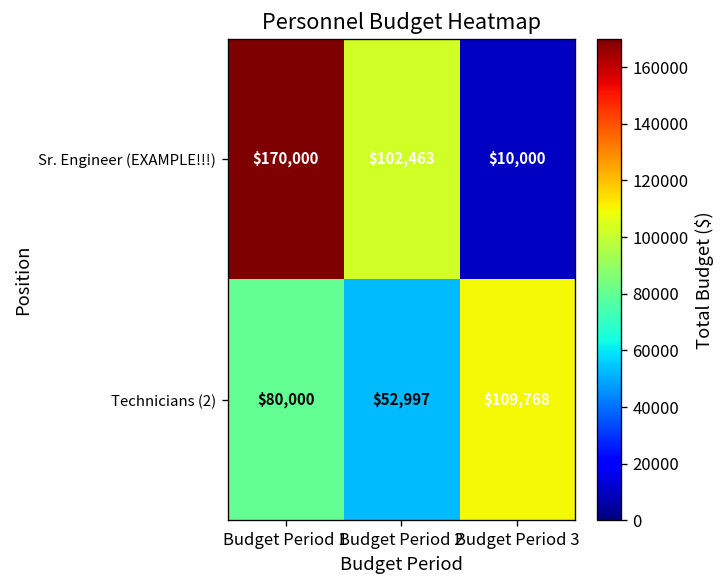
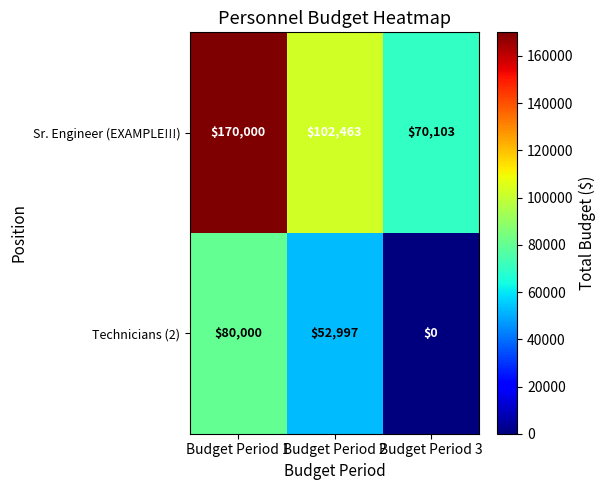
Sr. Engineer (EXAMPLE!!!), Budget Period 3: $10,000 -> $70,103
Technicians (2), Budget Period 3: $109,768 -> $0
